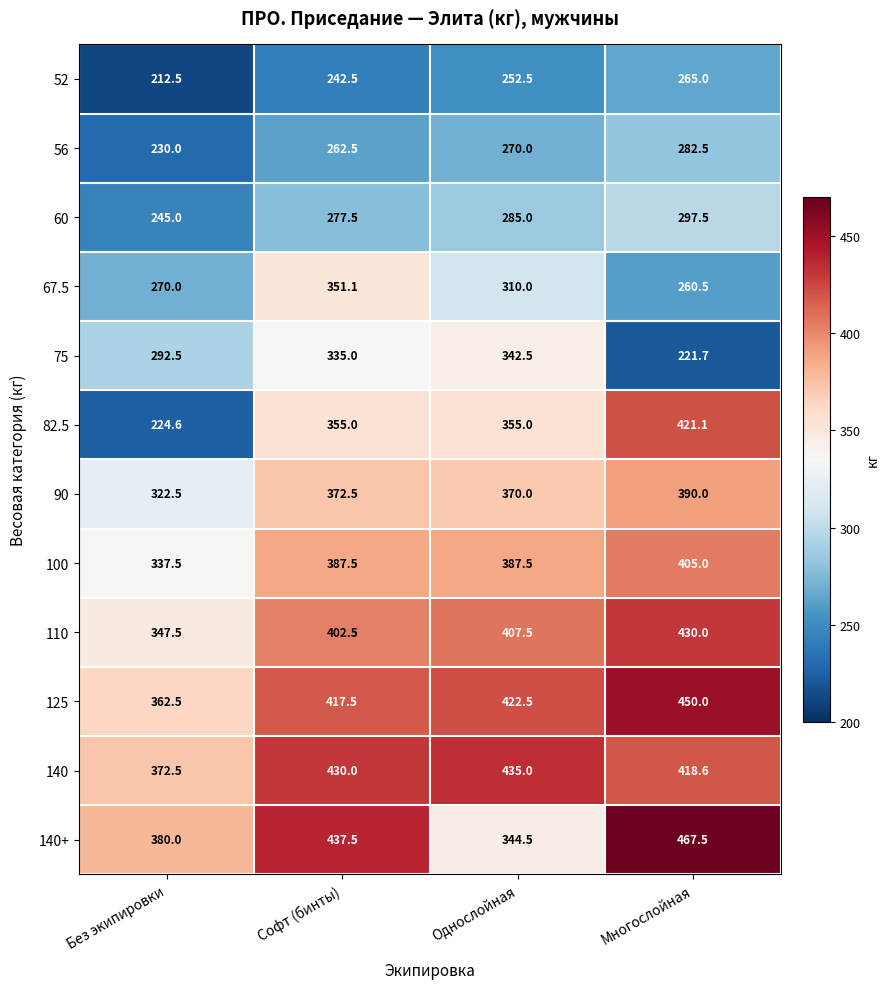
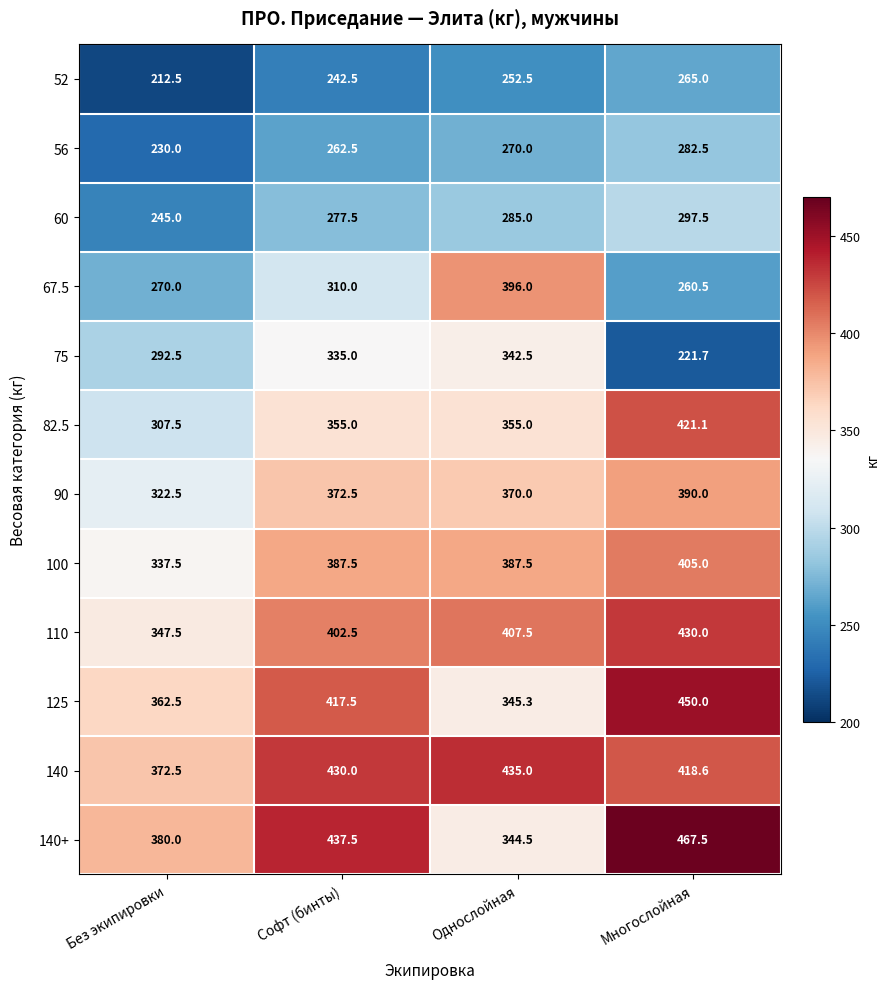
67.5, Софт (бинты): 351.1 -> 310.0
67.5, Однослойная: 310.0 -> 396.0
82.5, Без экипировки: 224.6 -> 307.5
125, Однослойная: 422.5 -> 345.3
